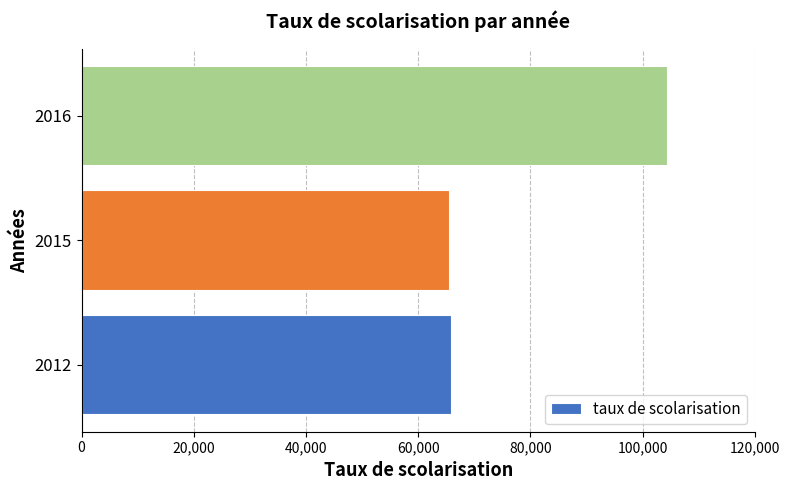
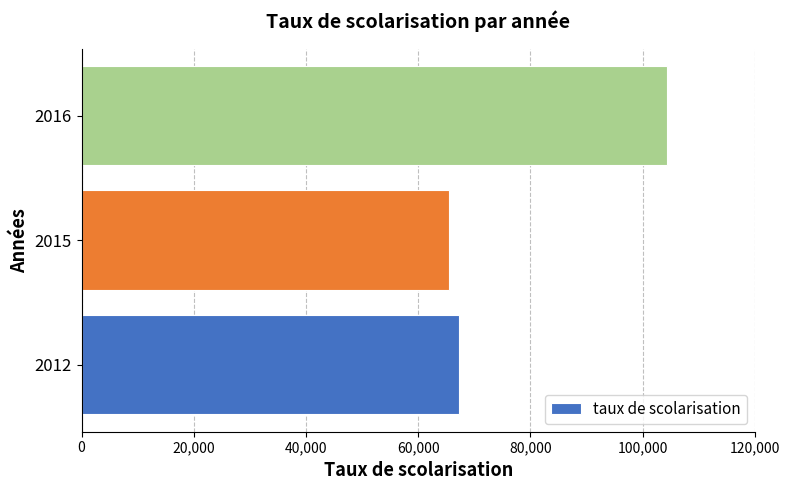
2012: 66,000 -> 67,000
